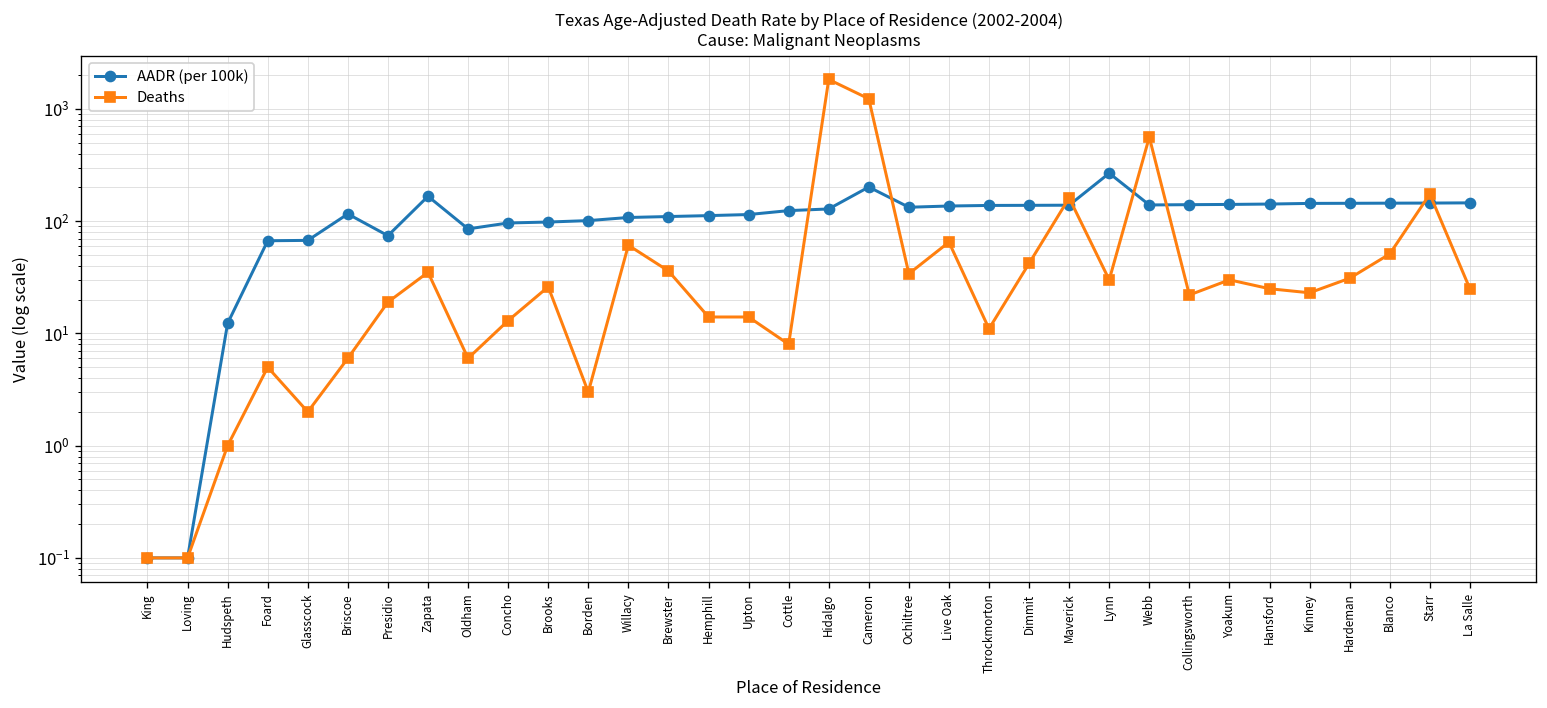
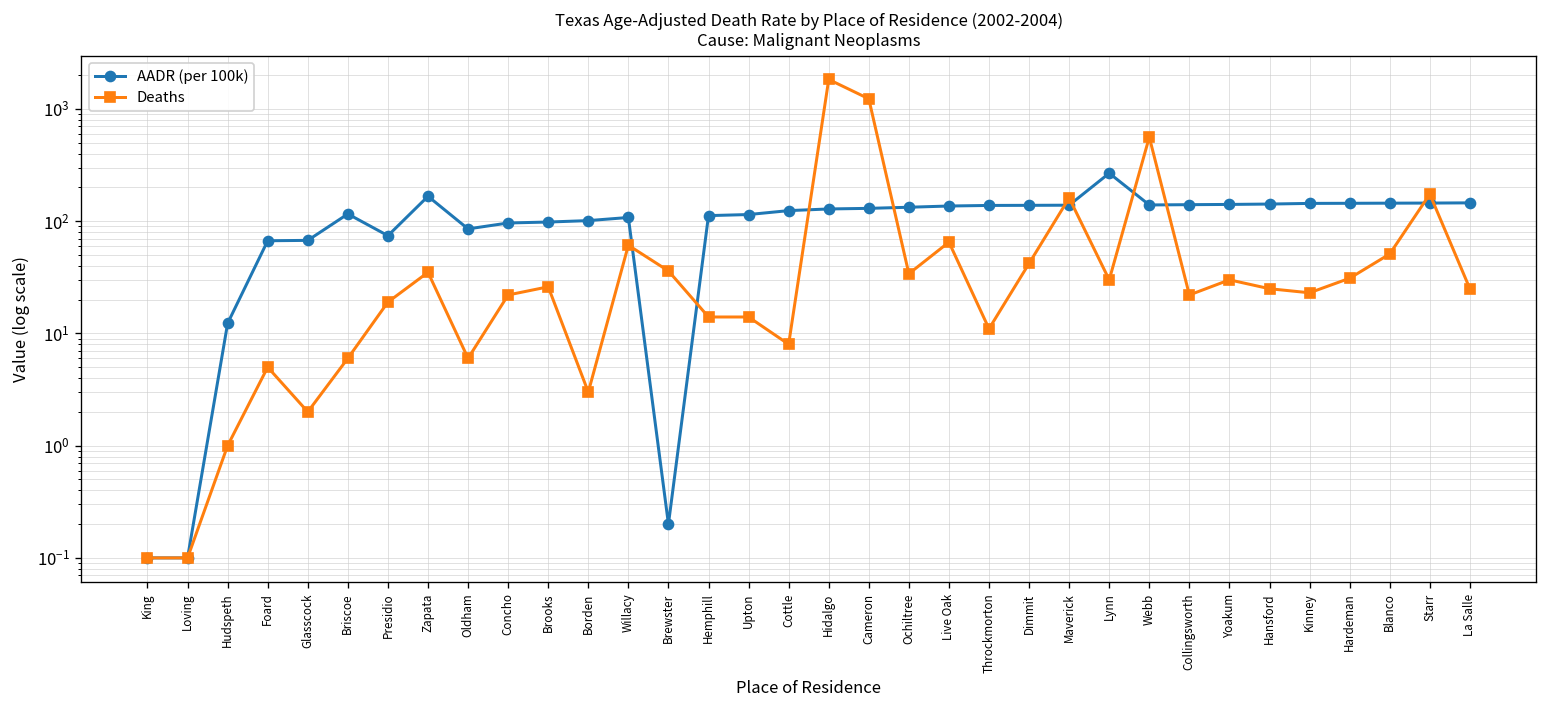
Deaths, Concho: 13 -> 22
AADR (per 100k), Brewster: 110 -> 0.2
AADR (per 100k), Cameron: 200 -> 130
